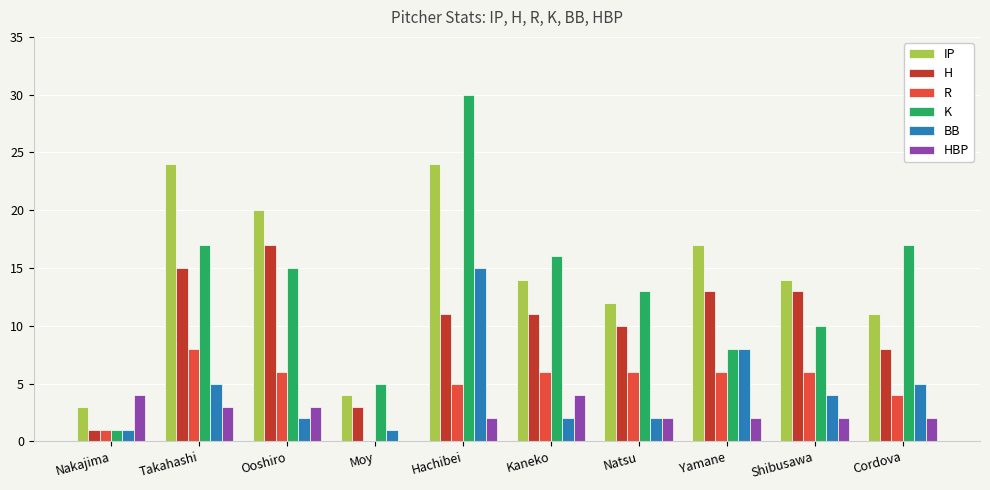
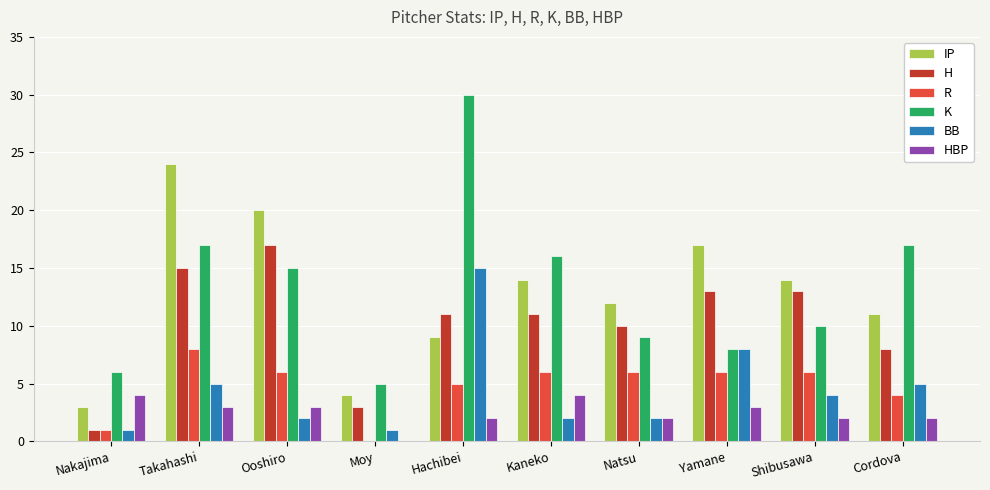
K, Nakajima: 1 -> 6
IP, Hachibei: 24 -> 9
K, Natsu: 13 -> 9
HBP, Yamane: 2 -> 3
